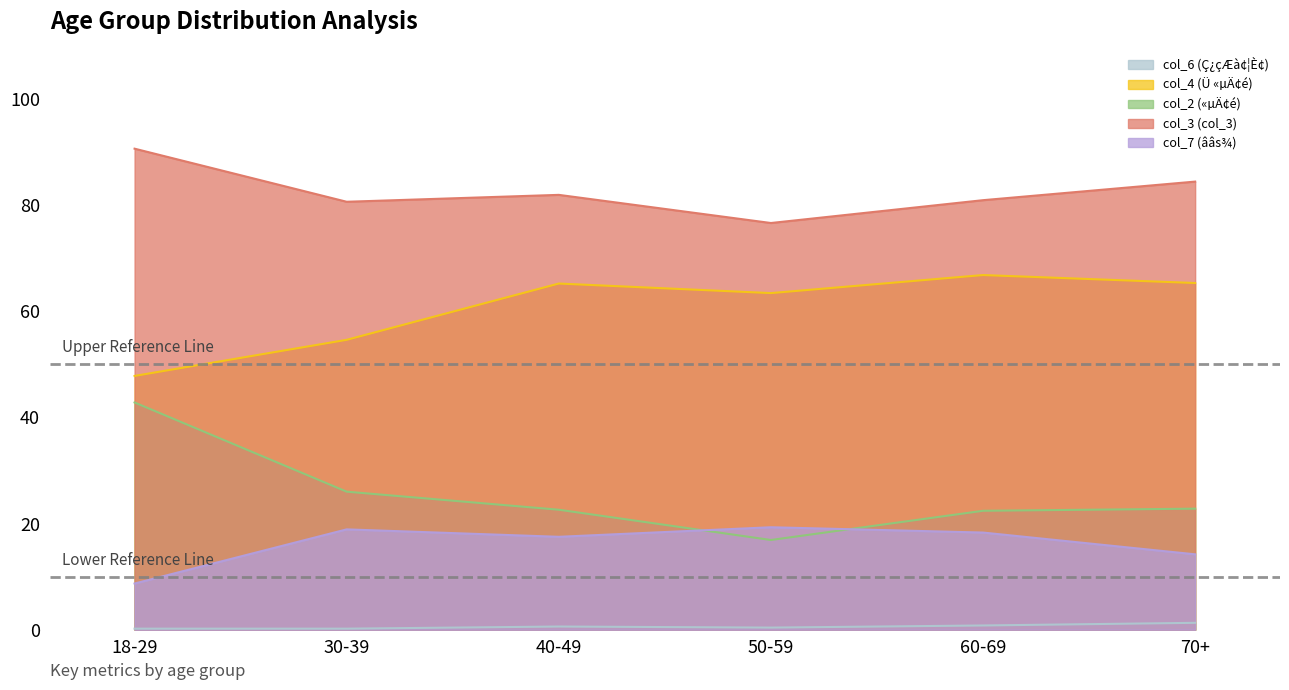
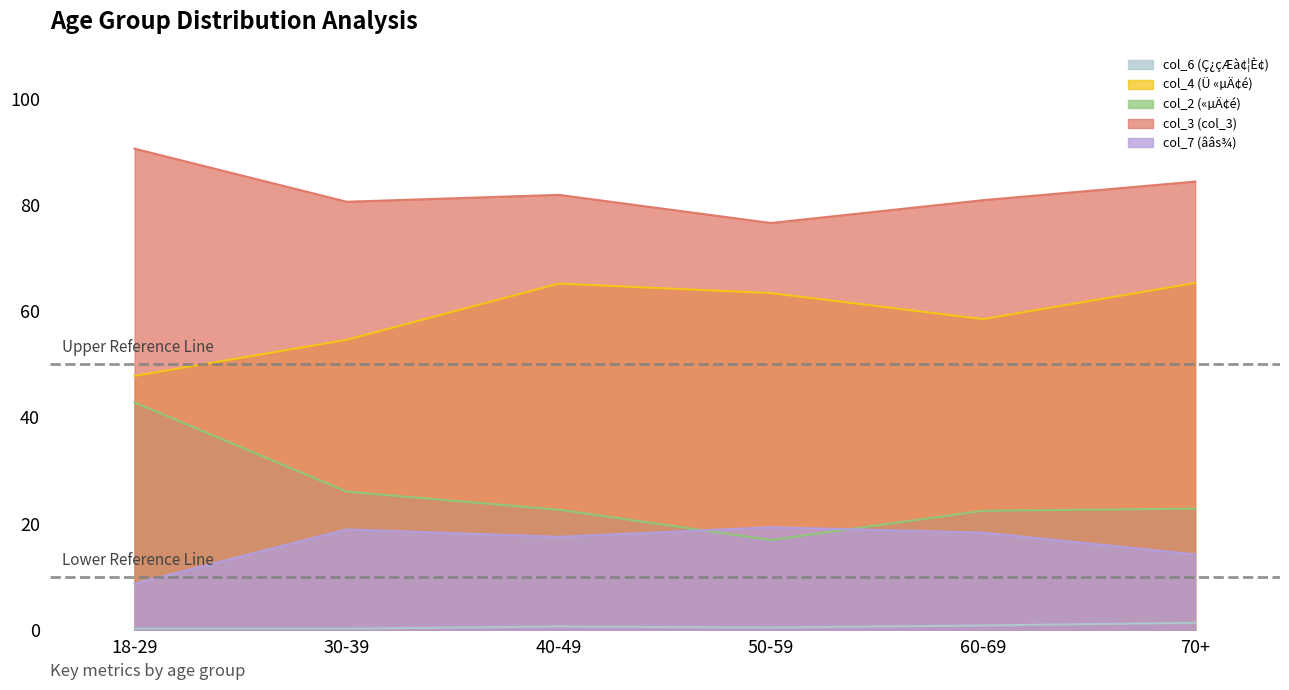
col_4 (Ü «µÄ¢é), 60-69: 67 -> 59
